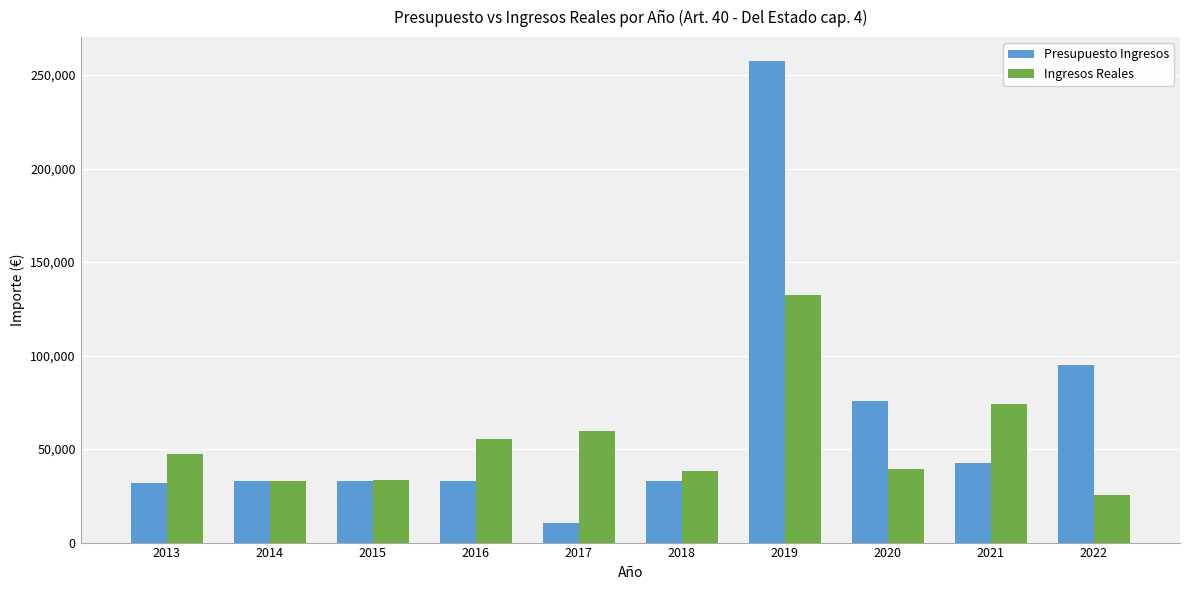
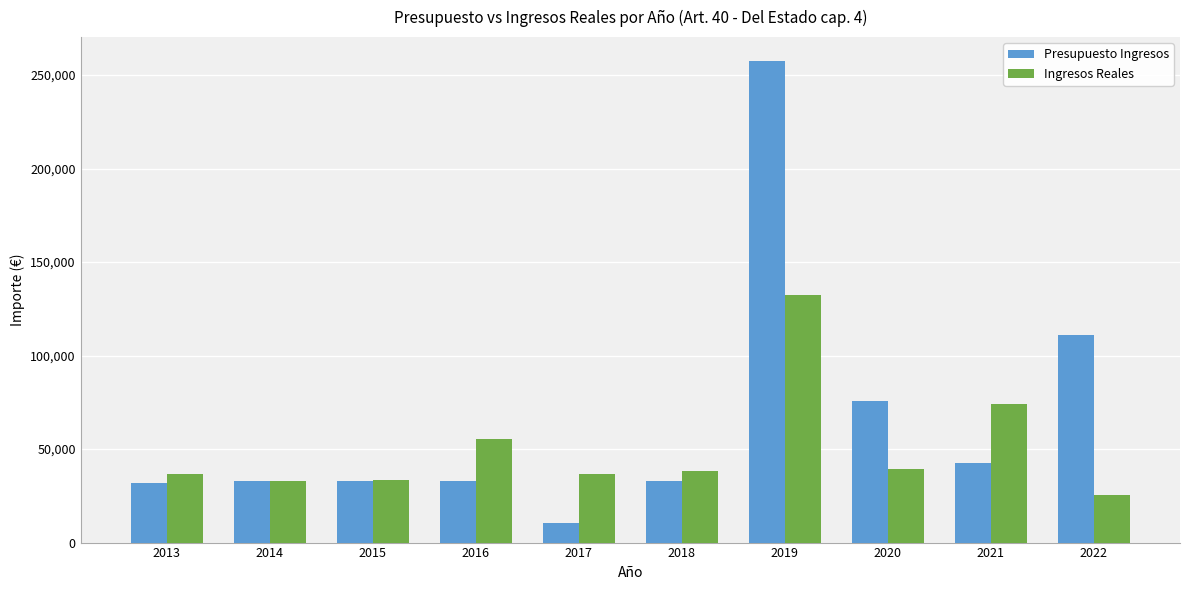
Ingresos Reales, 2013: 47,000 -> 36,000
Ingresos Reales, 2017: 60,000 -> 37,000
Presupuesto Ingresos, 2022: 95,000 -> 111,000
